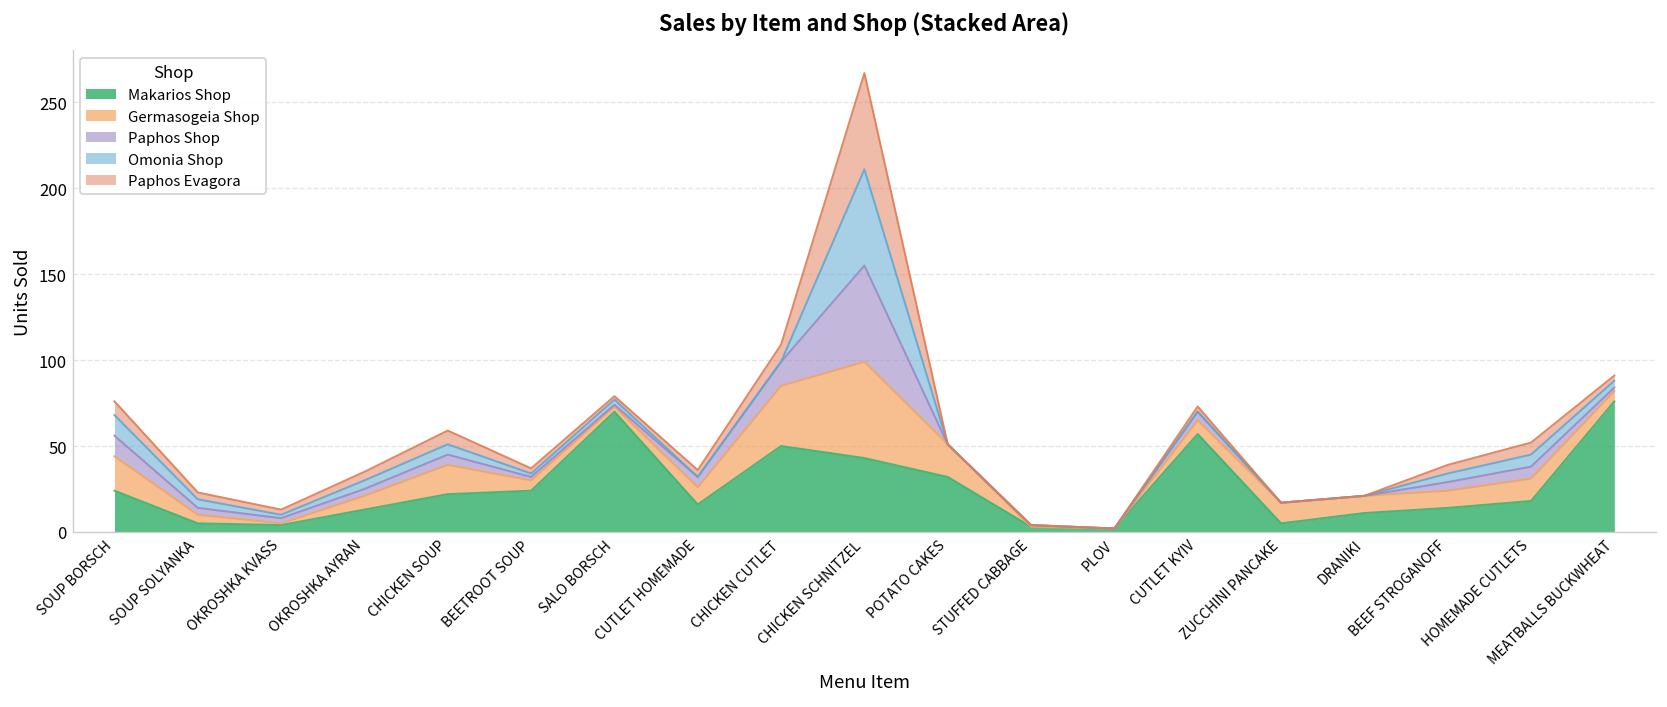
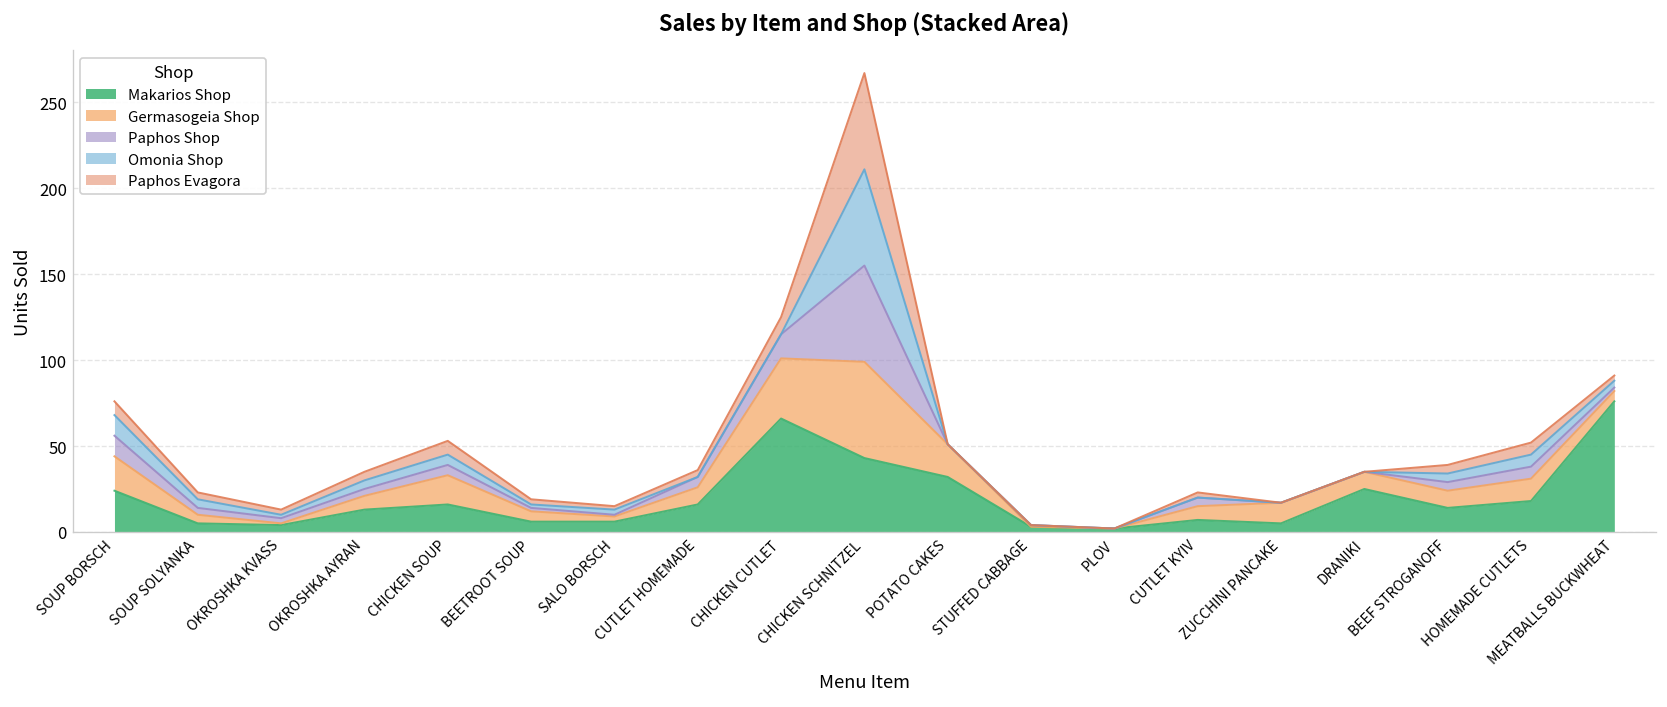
Makarios Shop, CHICKEN SOUP: 22 -> 16
Makarios Shop, BEETROOT SOUP: 24 -> 6
Makarios Shop, SALO BORSCH: 70 -> 6
Makarios Shop, CHICKEN CUTLET: 50 -> 66
Makarios Shop, CUTLET KYIV: 57 -> 7
Makarios Shop, DRANIKI: 11 -> 25
